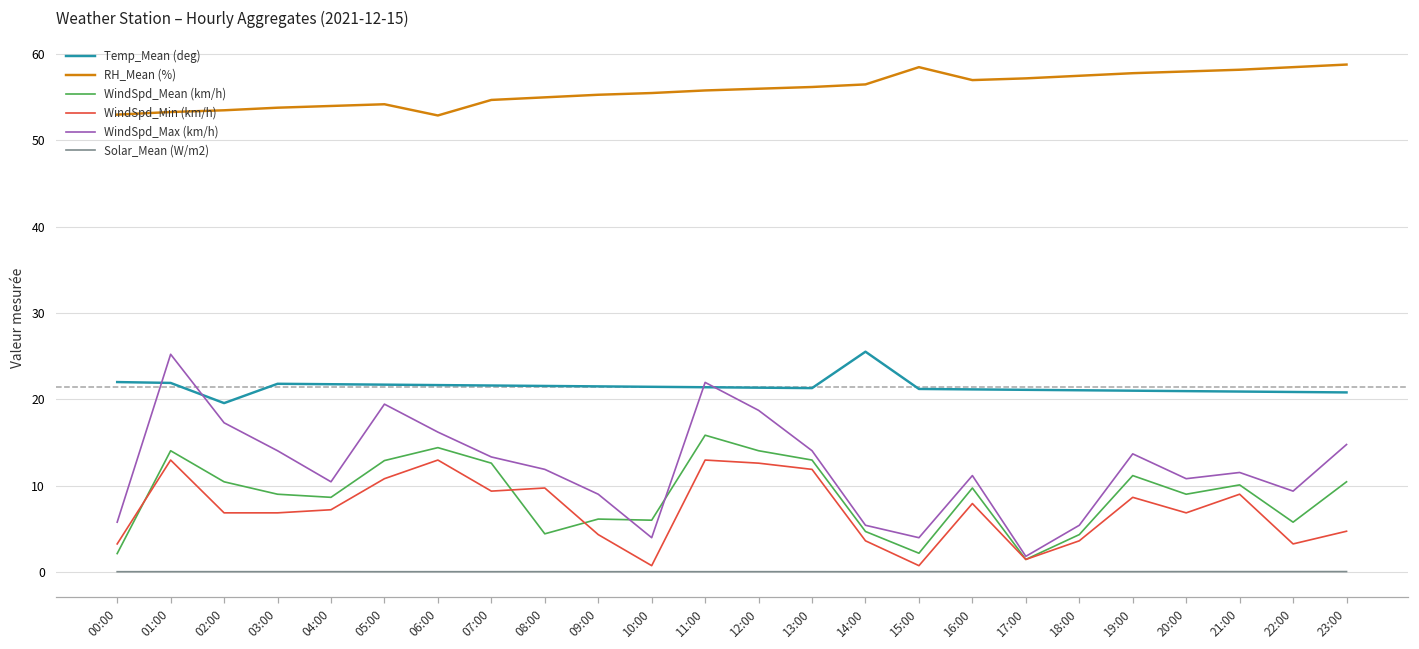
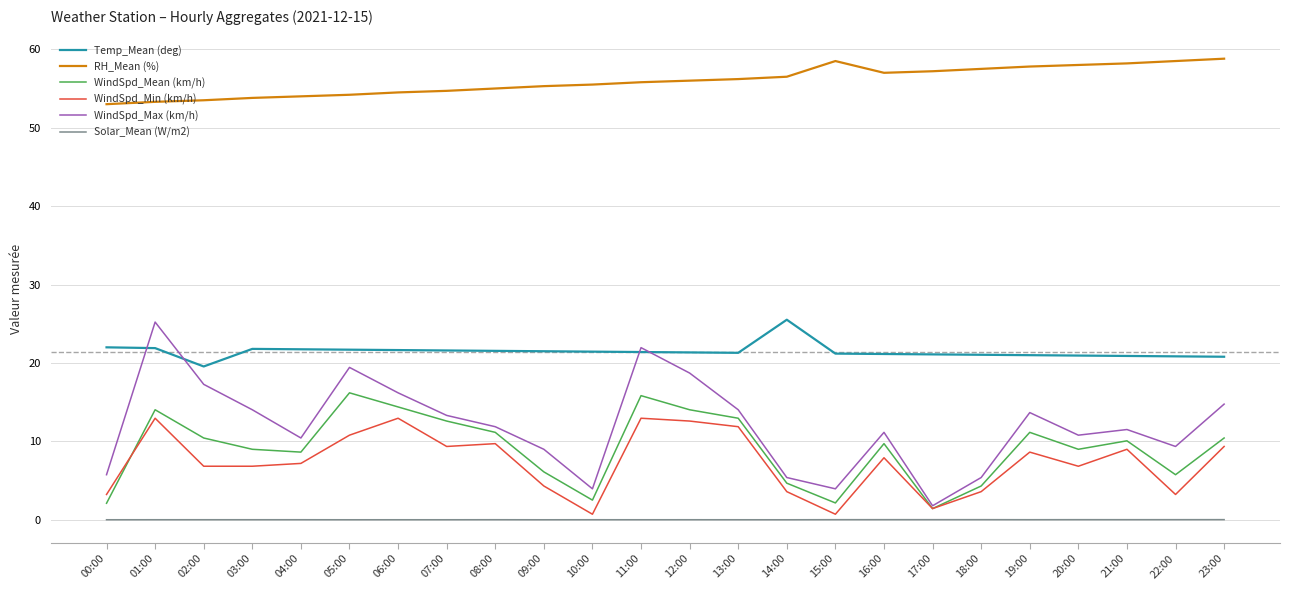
WindSpd_Mean (km/h), 05:00: 13 -> 16
RH_Mean (%), 06:00: 53 -> 55
WindSpd_Mean (km/h), 08:00: 4 -> 11
WindSpd_Mean (km/h), 10:00: 6 -> 3
WindSpd_Min (km/h), 23:00: 5 -> 9
